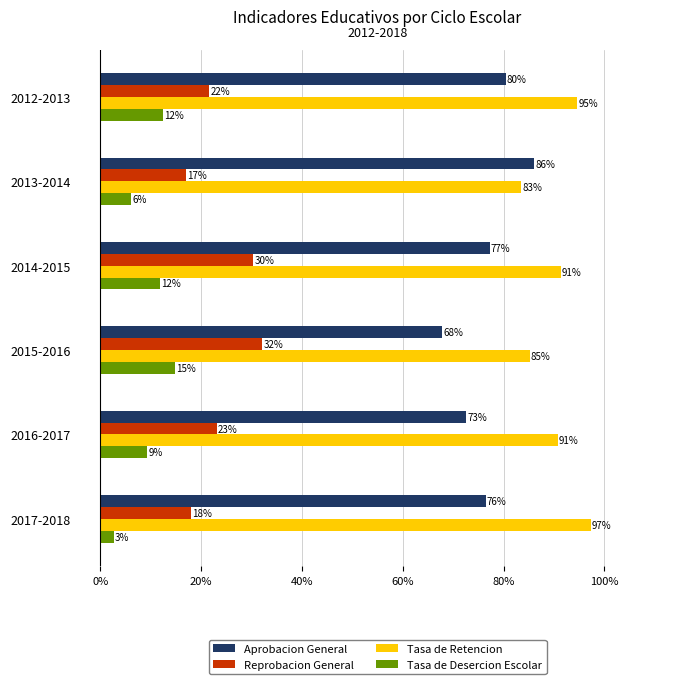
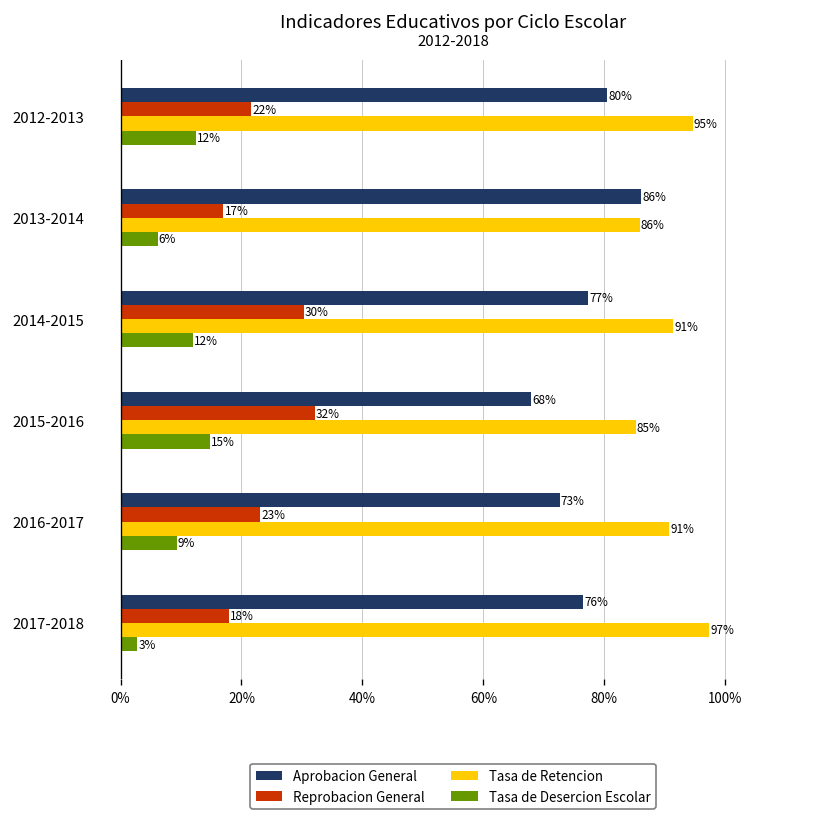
Tasa de Retencion, 2013-2014: 83% -> 86%
